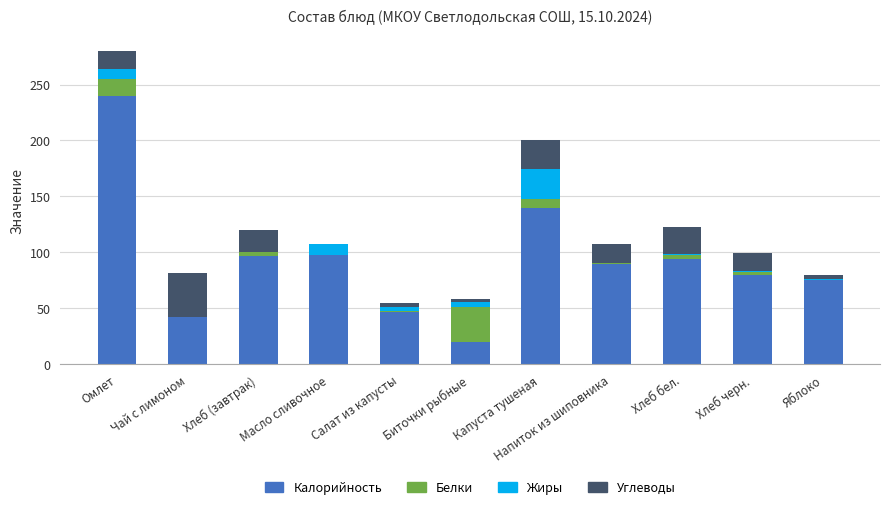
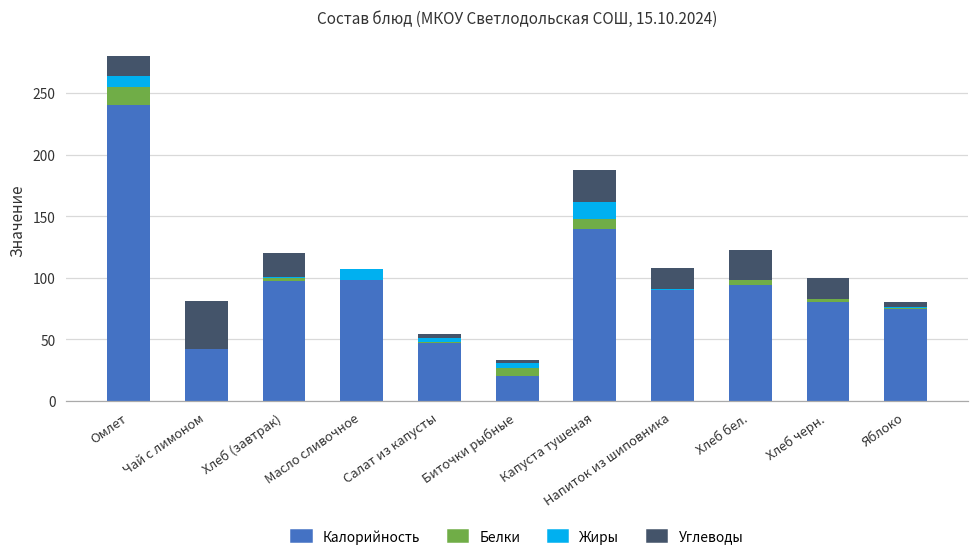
Белки, Биточки рыбные: 31 -> 6
Жиры, Капуста тушеная: 27 -> 14
